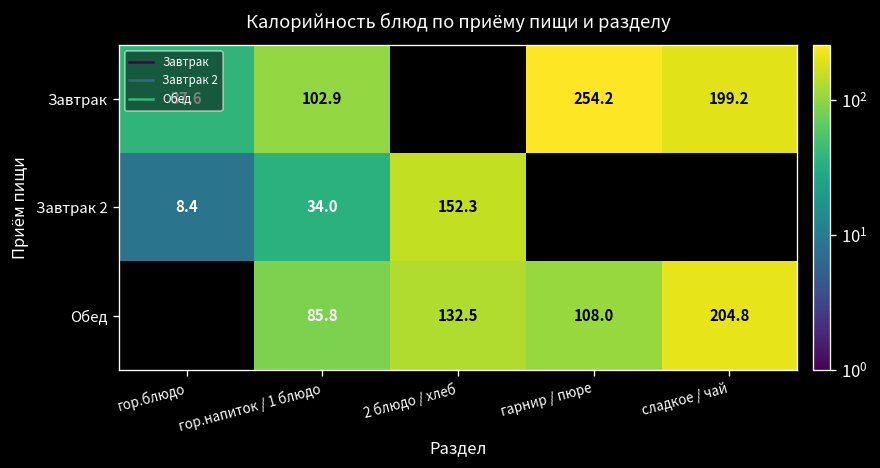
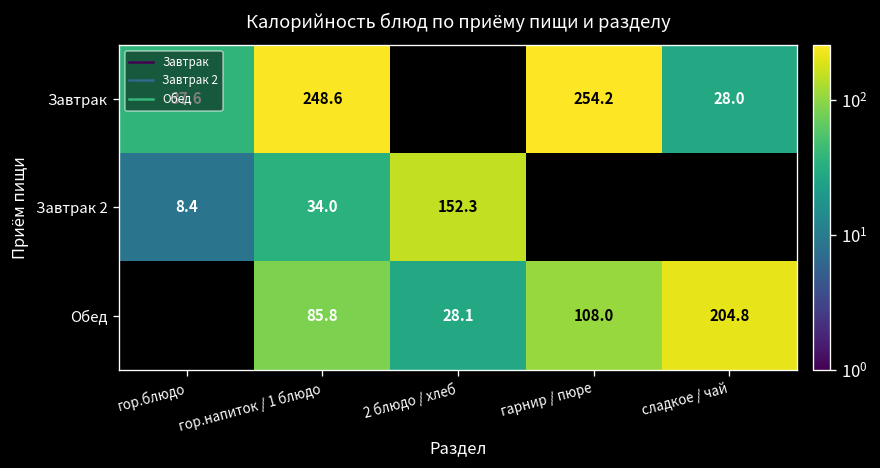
Завтрак, гор.напиток / 1 блюдо: 102.9 -> 248.6
Завтрак, сладкое / чай: 199.2 -> 28.0
Обед, 2 блюдо / хлеб: 132.5 -> 28.1
